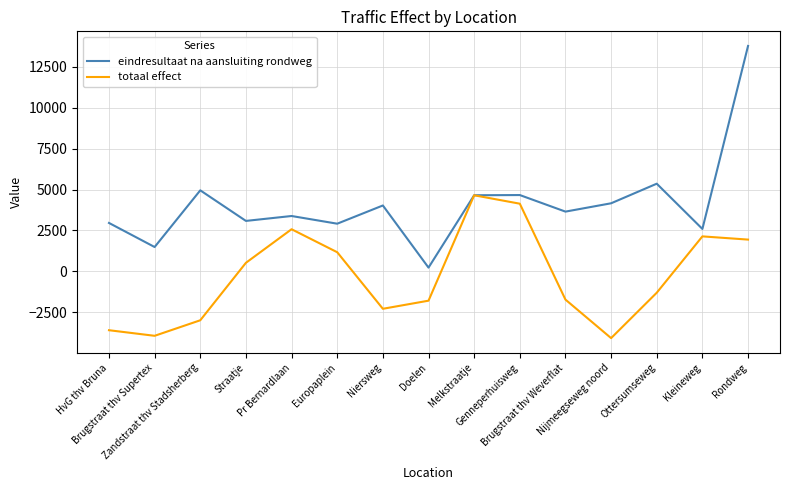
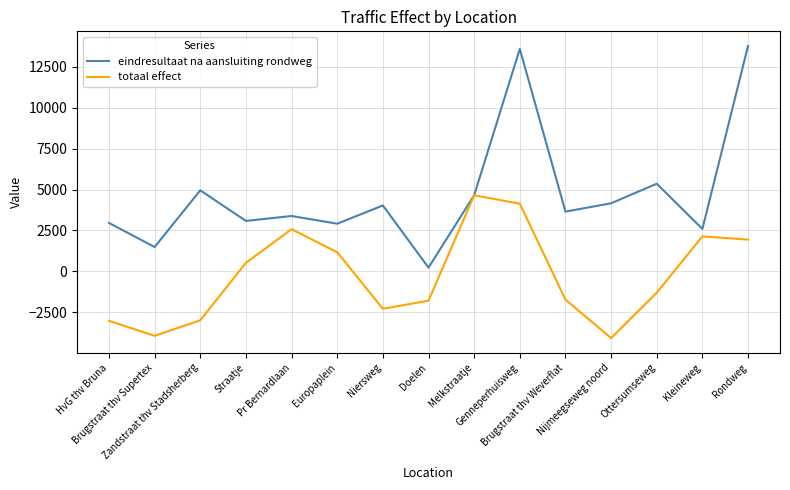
totaal effect, HvG thv Bruna: -3600 -> -3000
eindresultaat na aansluiting rondweg, Genneperhuisweg: 4700 -> 13600
